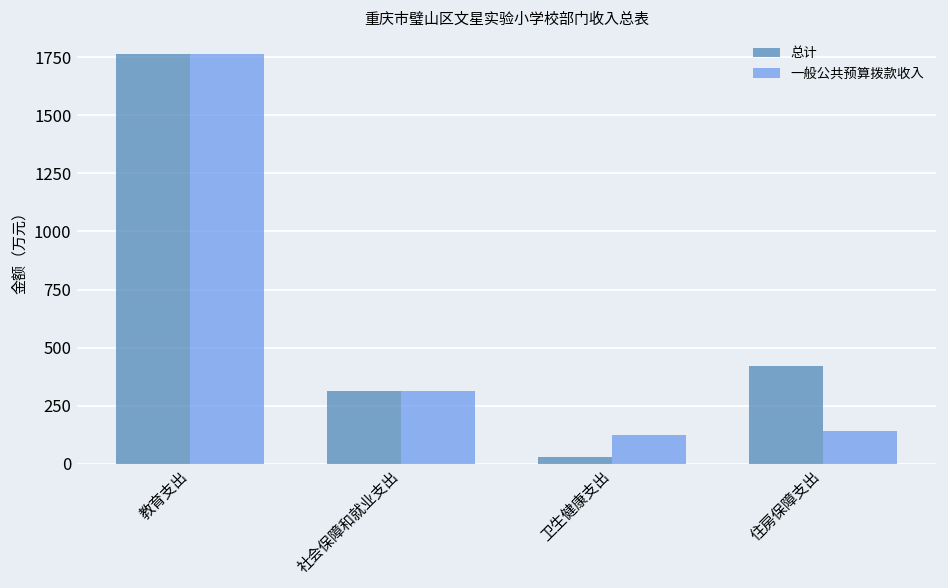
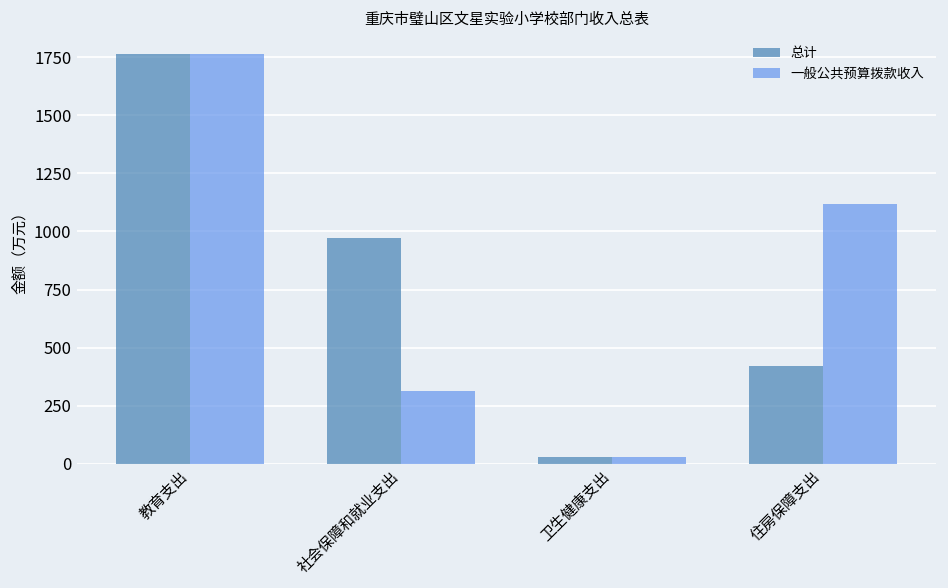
总计, 社会保障和就业支出: 310 -> 970
一般公共预算拨款收入, 卫生健康支出: 120 -> 30
一般公共预算拨款收入, 住房保障支出: 140 -> 1120
